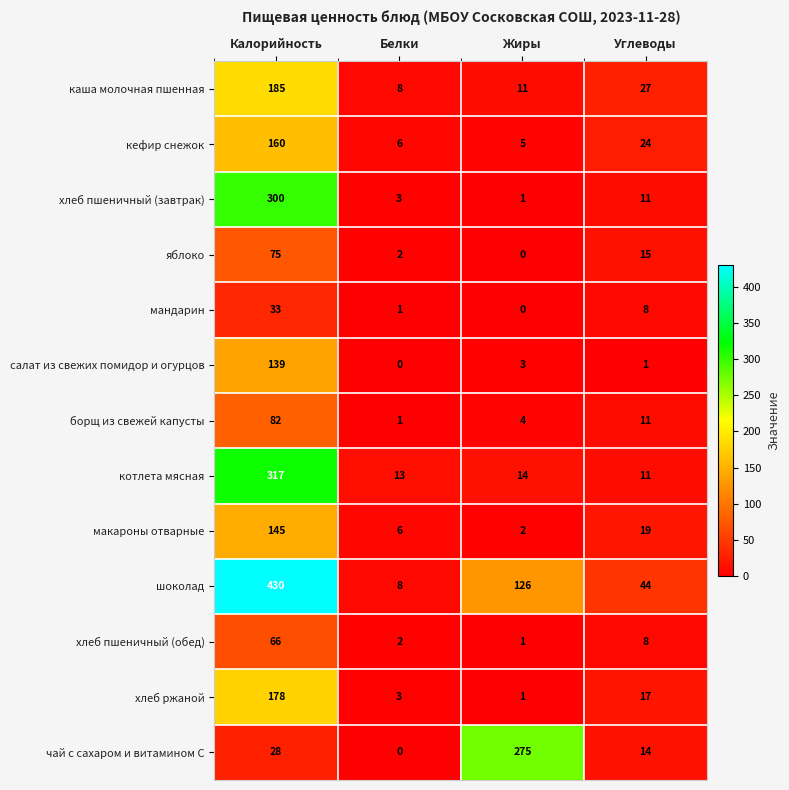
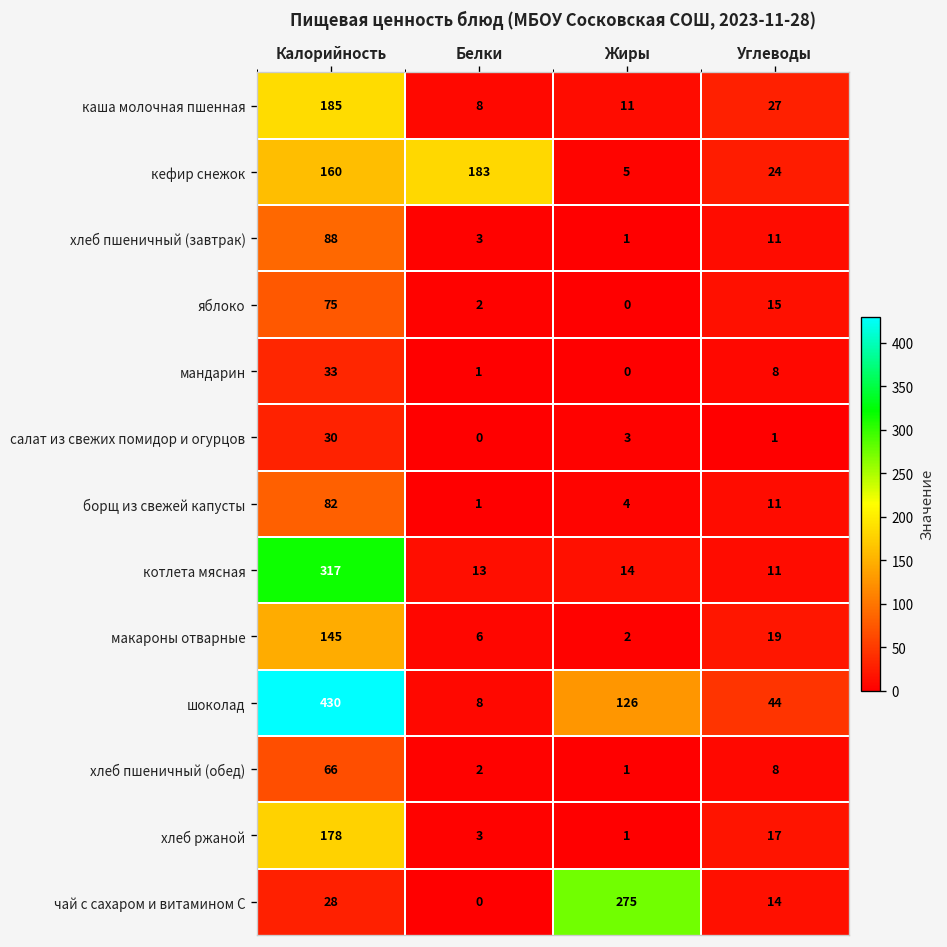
кефир снежок, Белки: 6 -> 183
хлеб пшеничный (завтрак), Калорийность: 300 -> 88
салат из свежих помидор и огурцов, Калорийность: 139 -> 30
